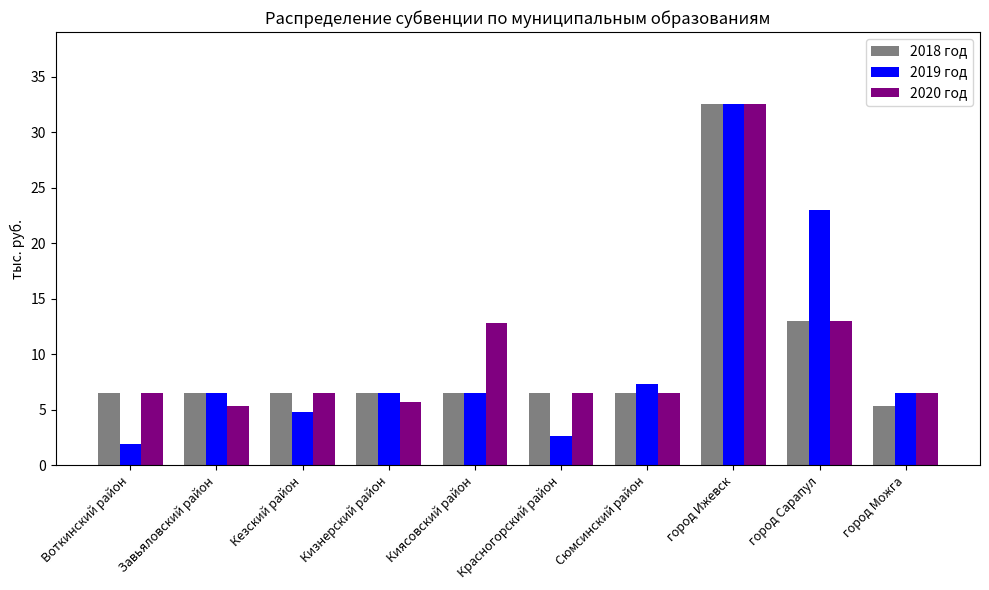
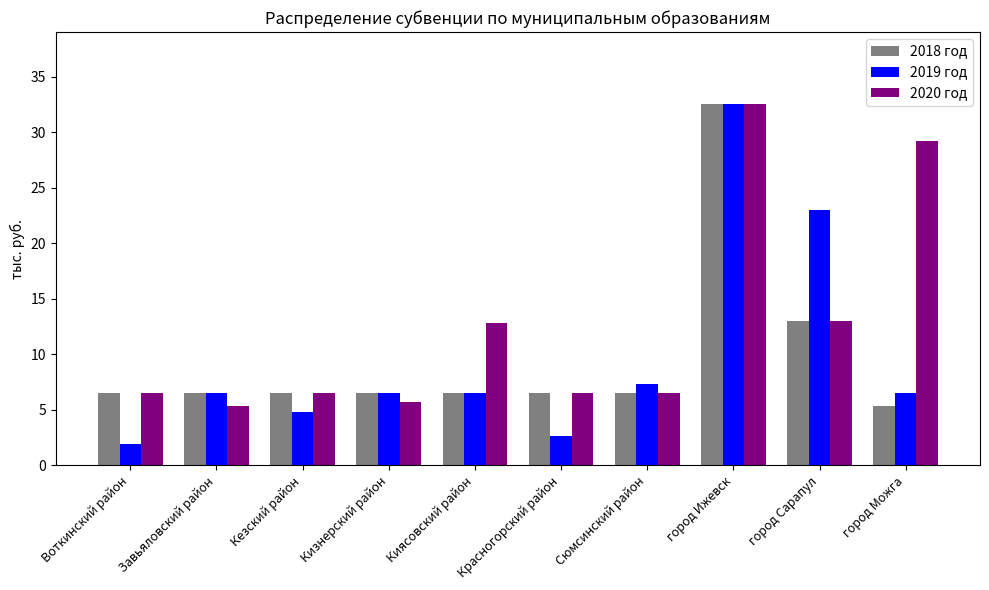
2020 год, город Можга: 6.5 -> 29.2
